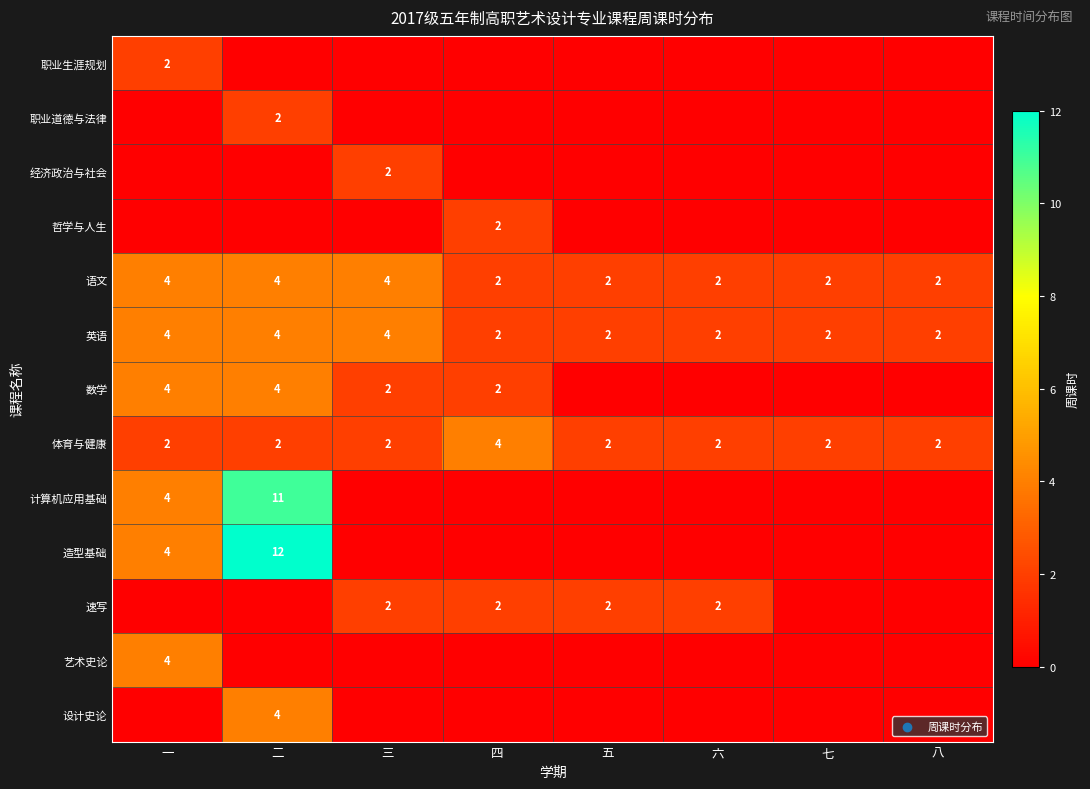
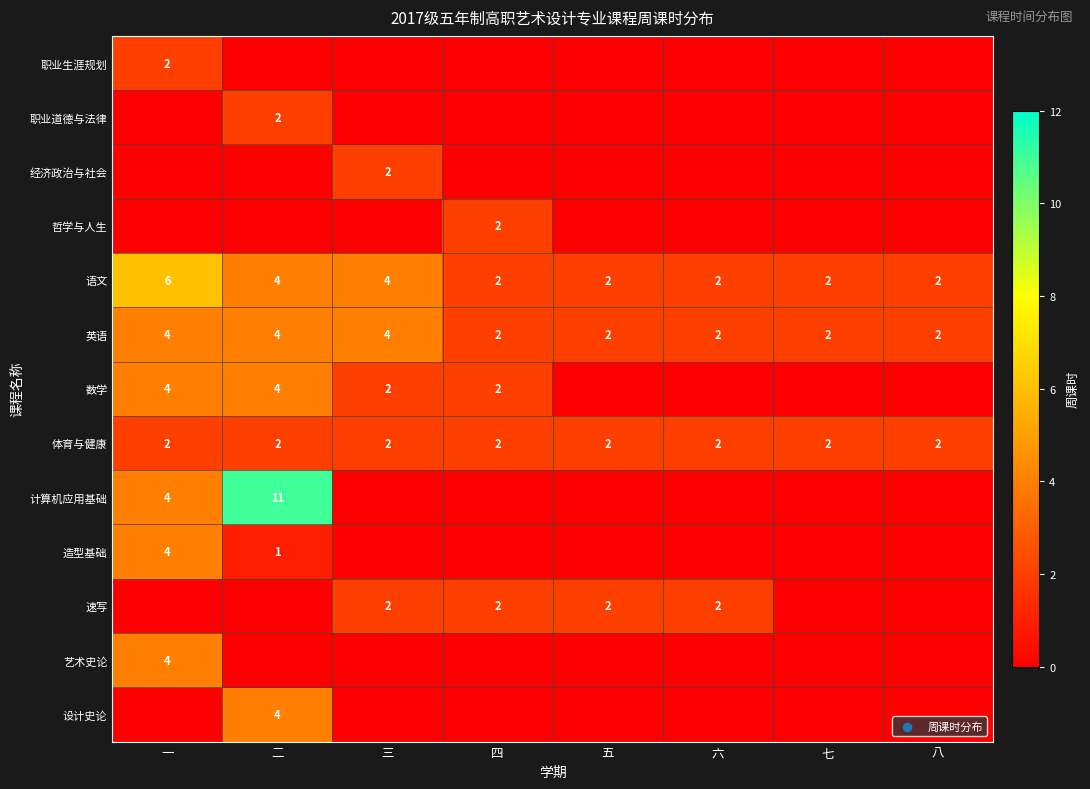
语文, 一: 4 -> 6
体育与健康, 四: 4 -> 2
造型基础, 二: 12 -> 1
